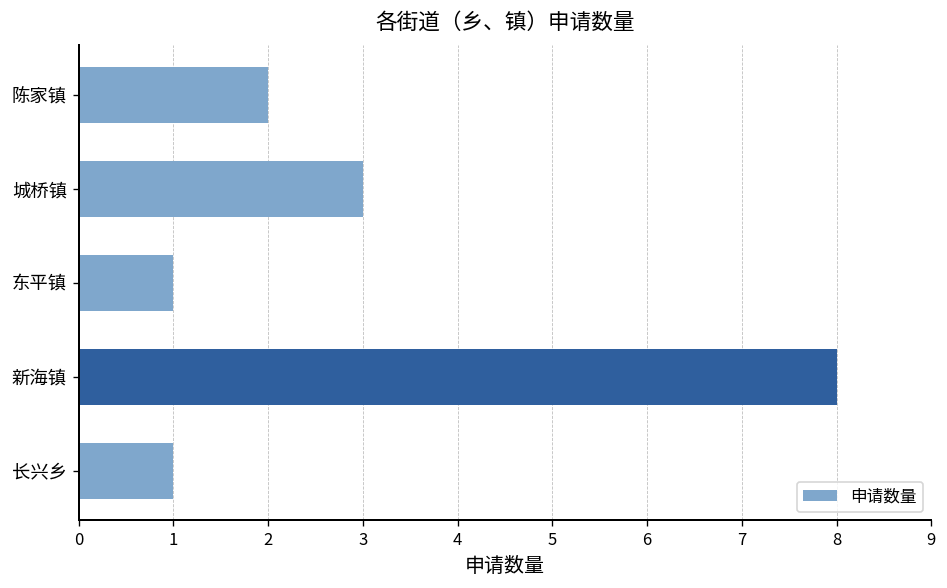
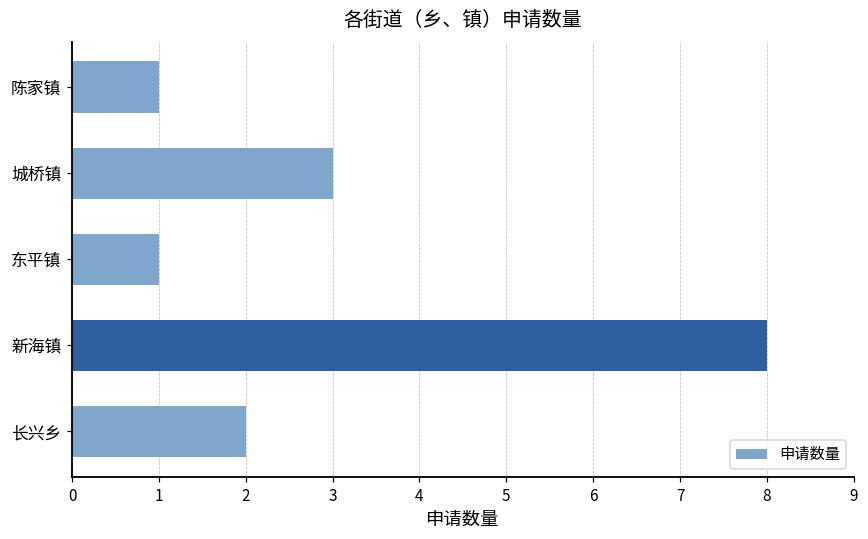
陈家镇: 2 -> 1
长兴乡: 1 -> 2
